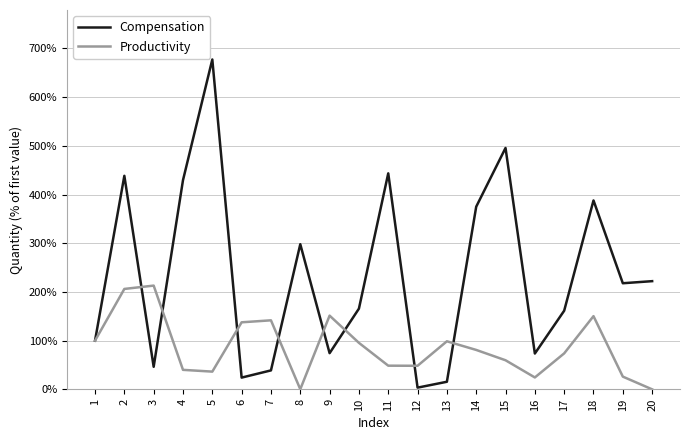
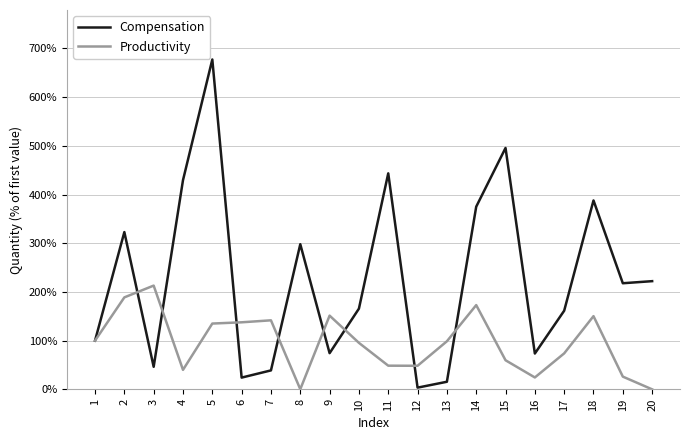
Compensation, 2: 440% -> 320%
Productivity, 2: 210% -> 190%
Productivity, 5: 40% -> 140%
Productivity, 14: 80% -> 170%
